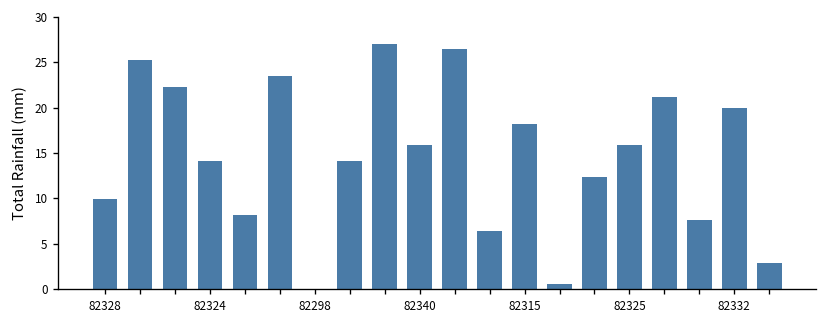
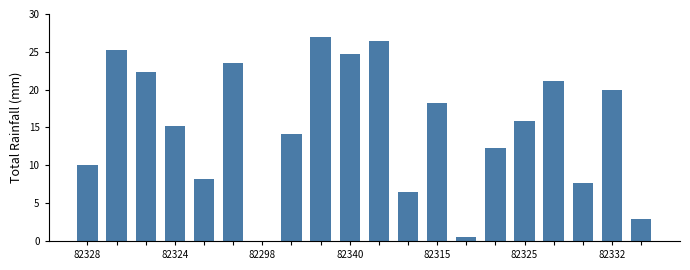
82324: 14 -> 15
82340: 16 -> 25
